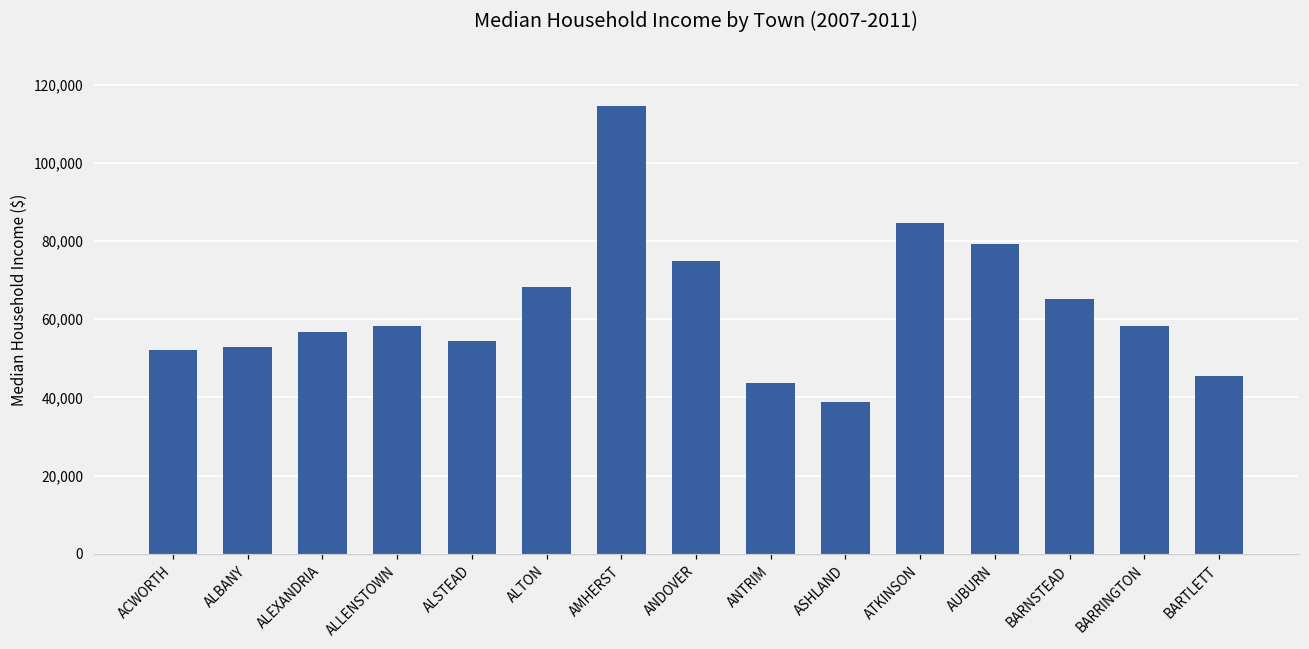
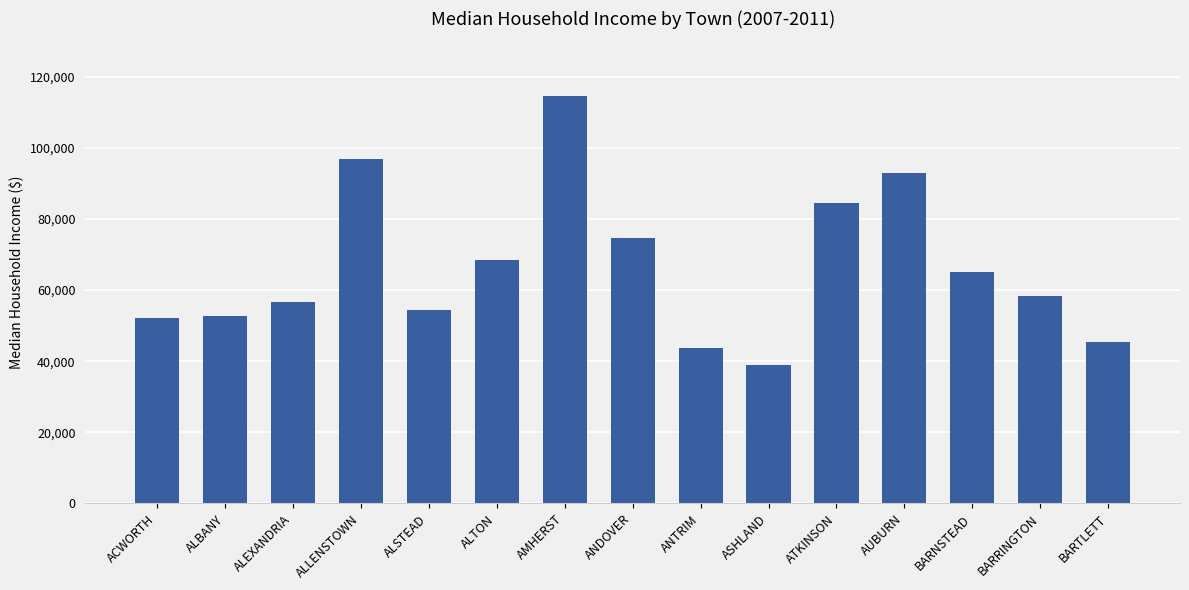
ALLENSTOWN: 58,000 -> 97,000
AUBURN: 79,000 -> 93,000
